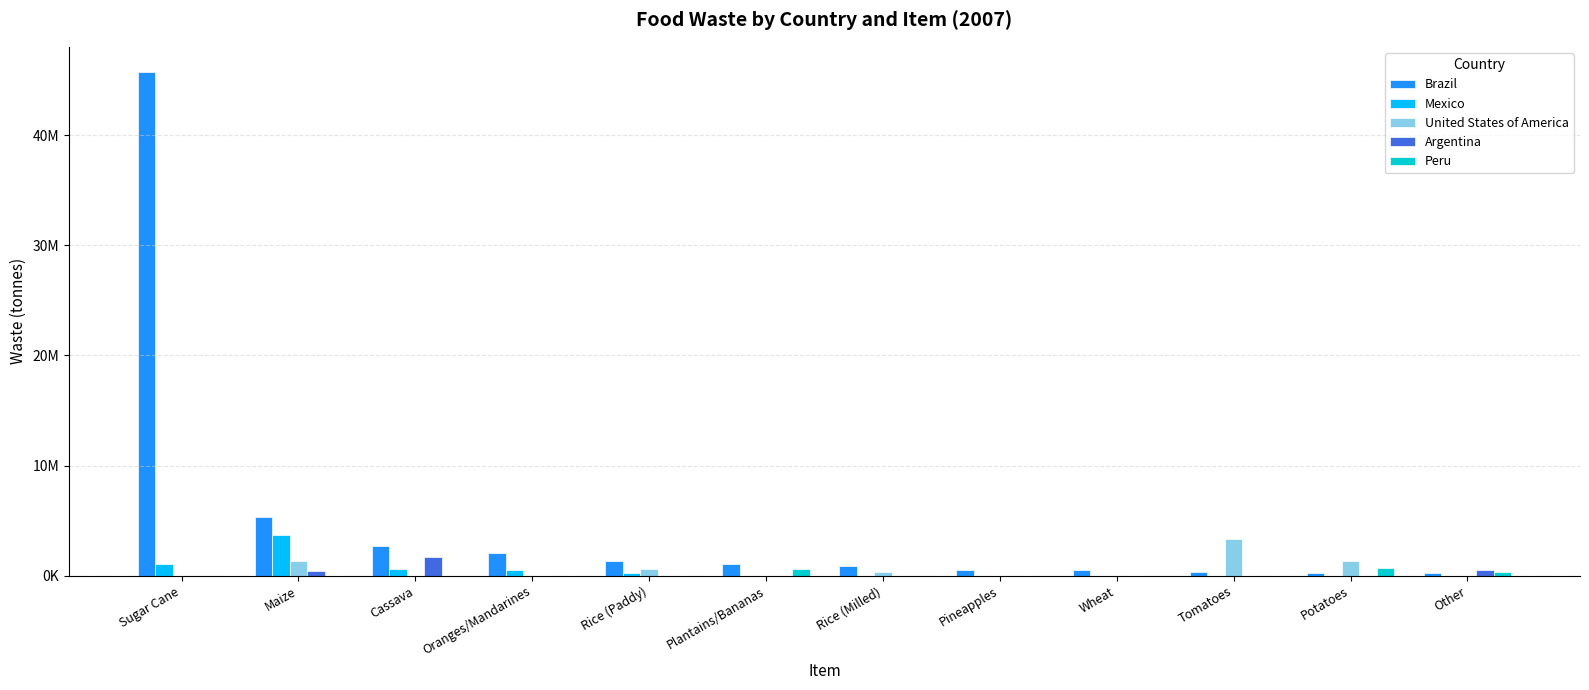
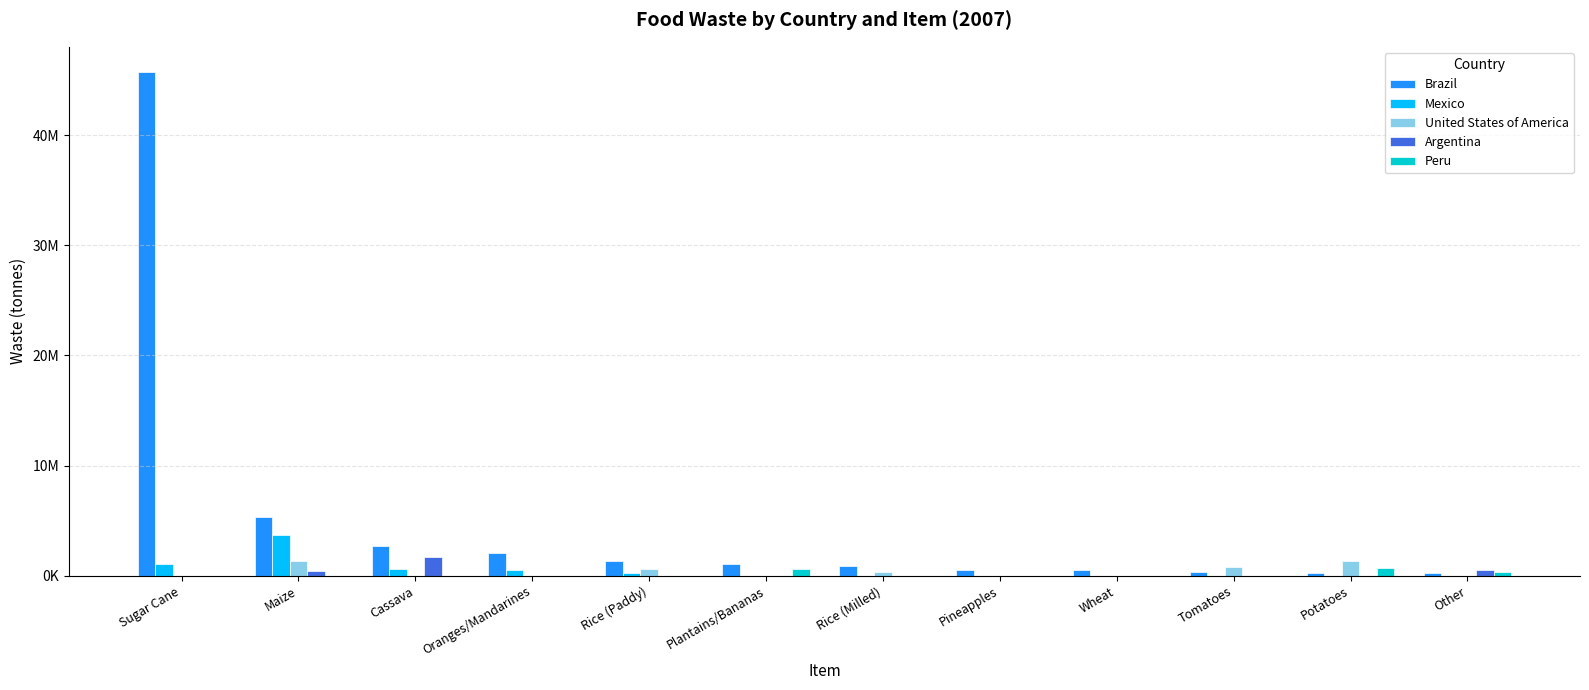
United States of America, Tomatoes: 3300000 -> 800000
